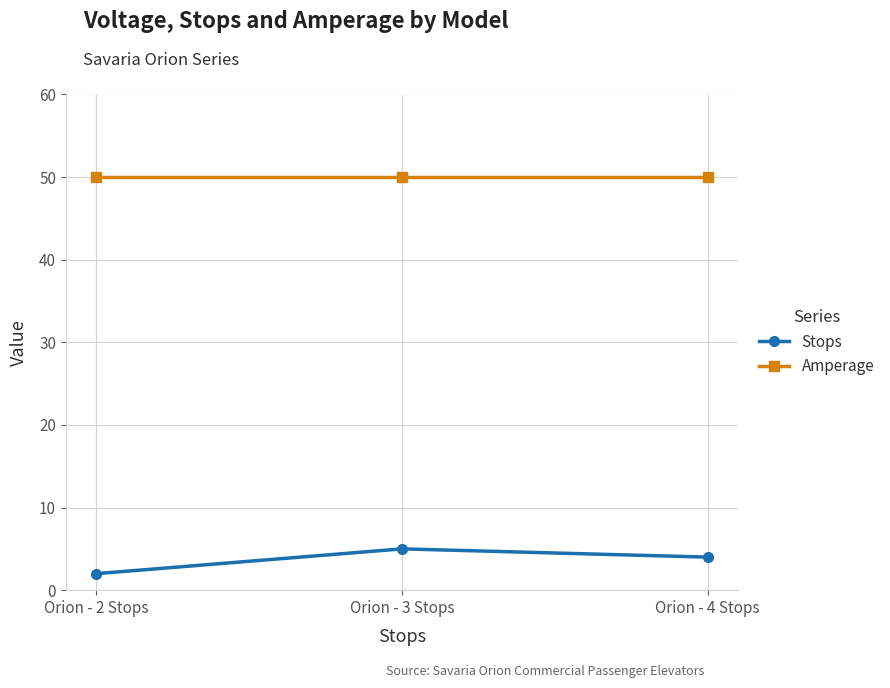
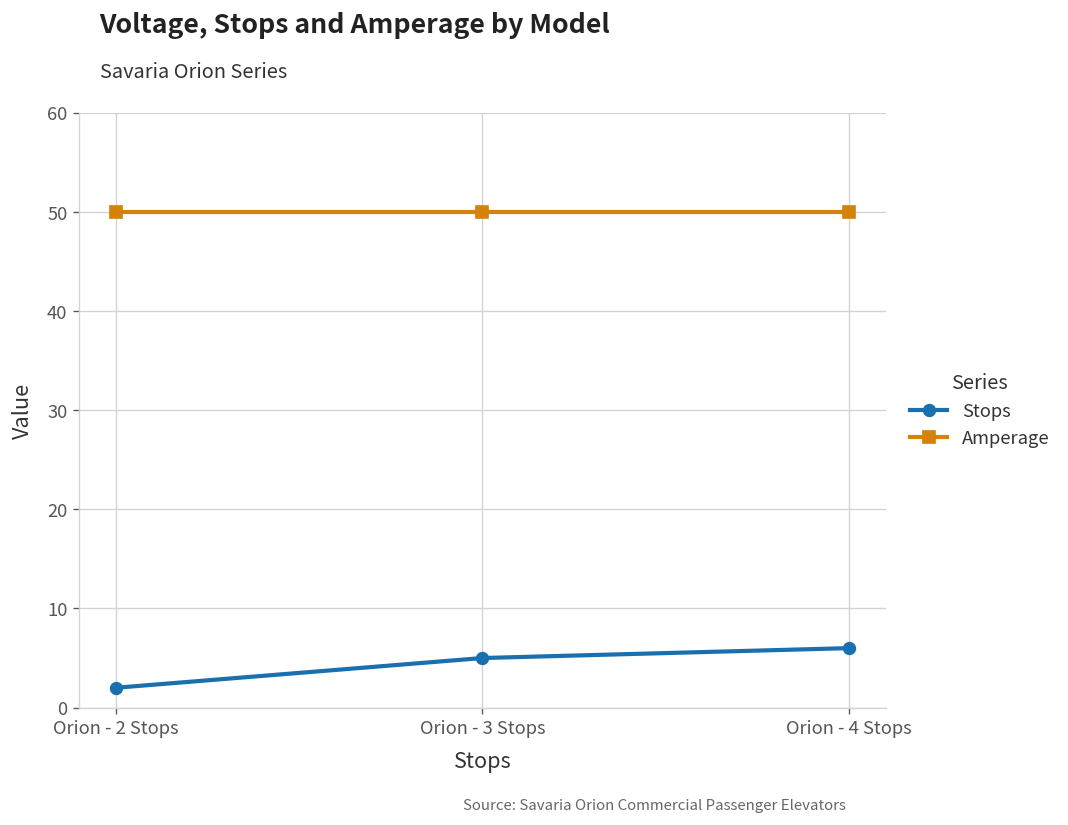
Stops, Orion - 4 Stops: 4 -> 6
